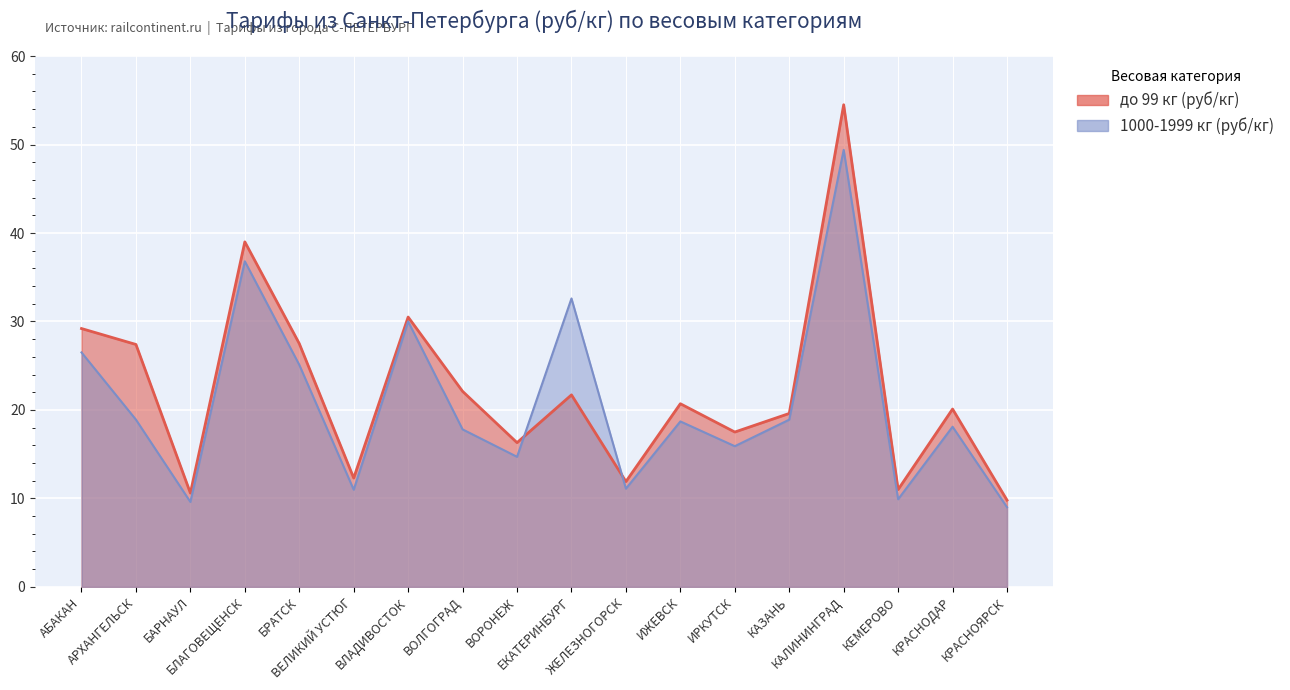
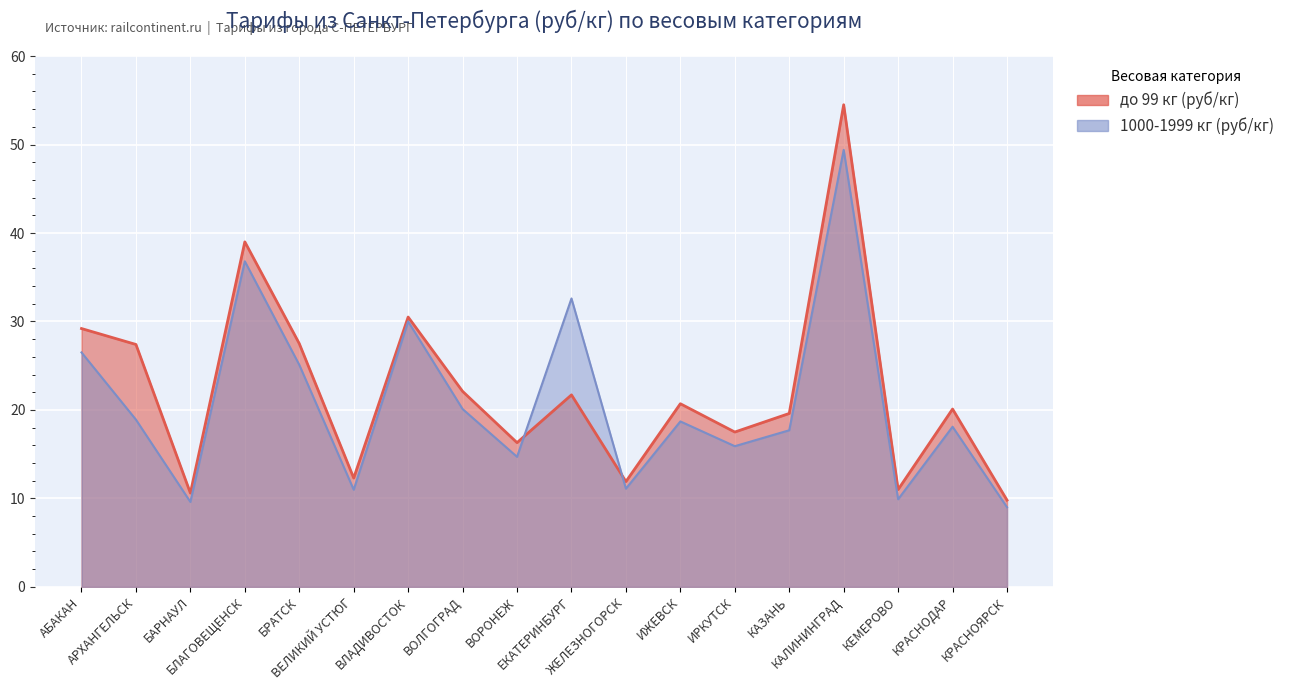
1000-1999 кг (руб/кг), ВОЛГОГРАД: 18 -> 20
1000-1999 кг (руб/кг), КАЗАНЬ: 19 -> 18
